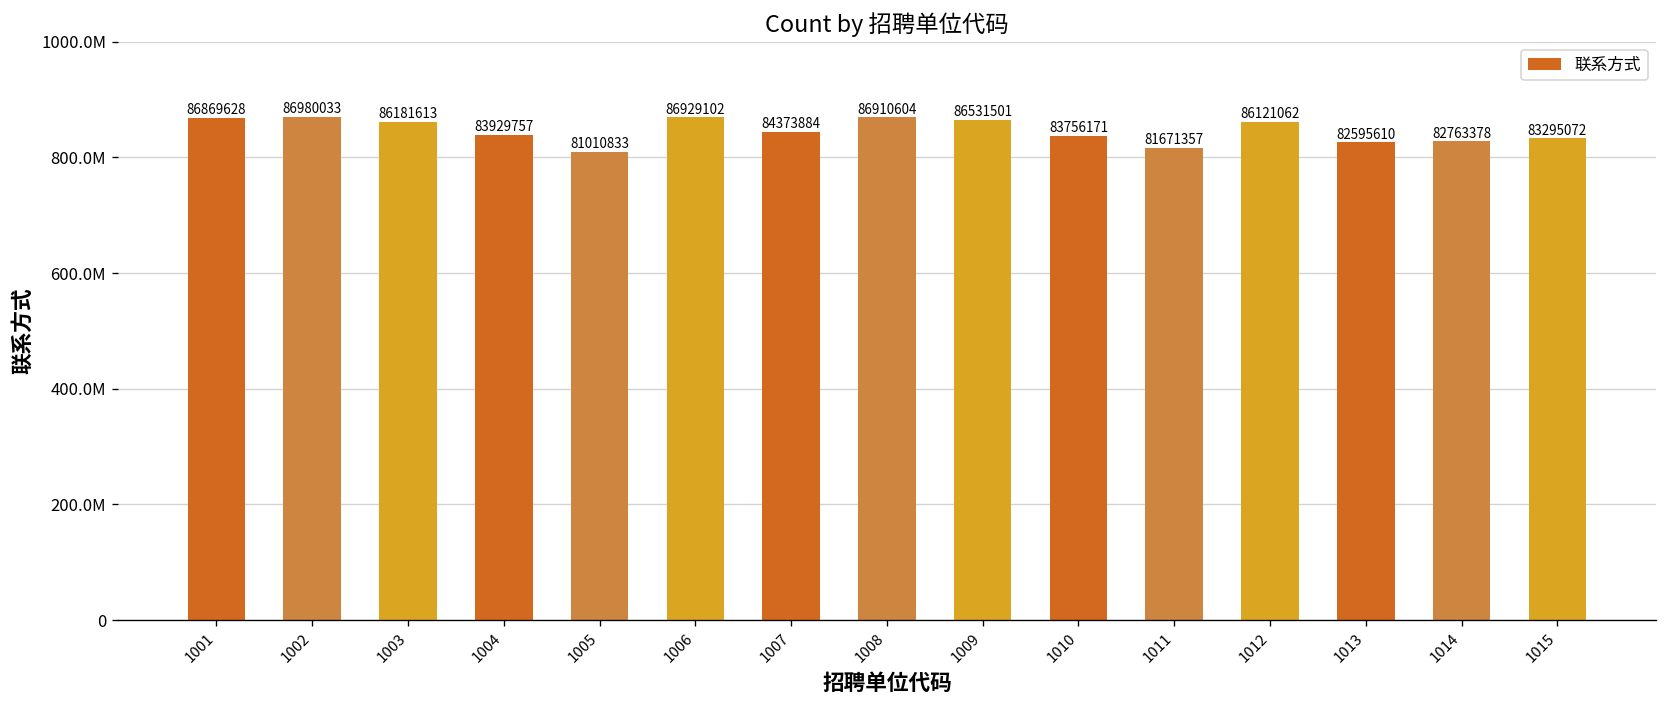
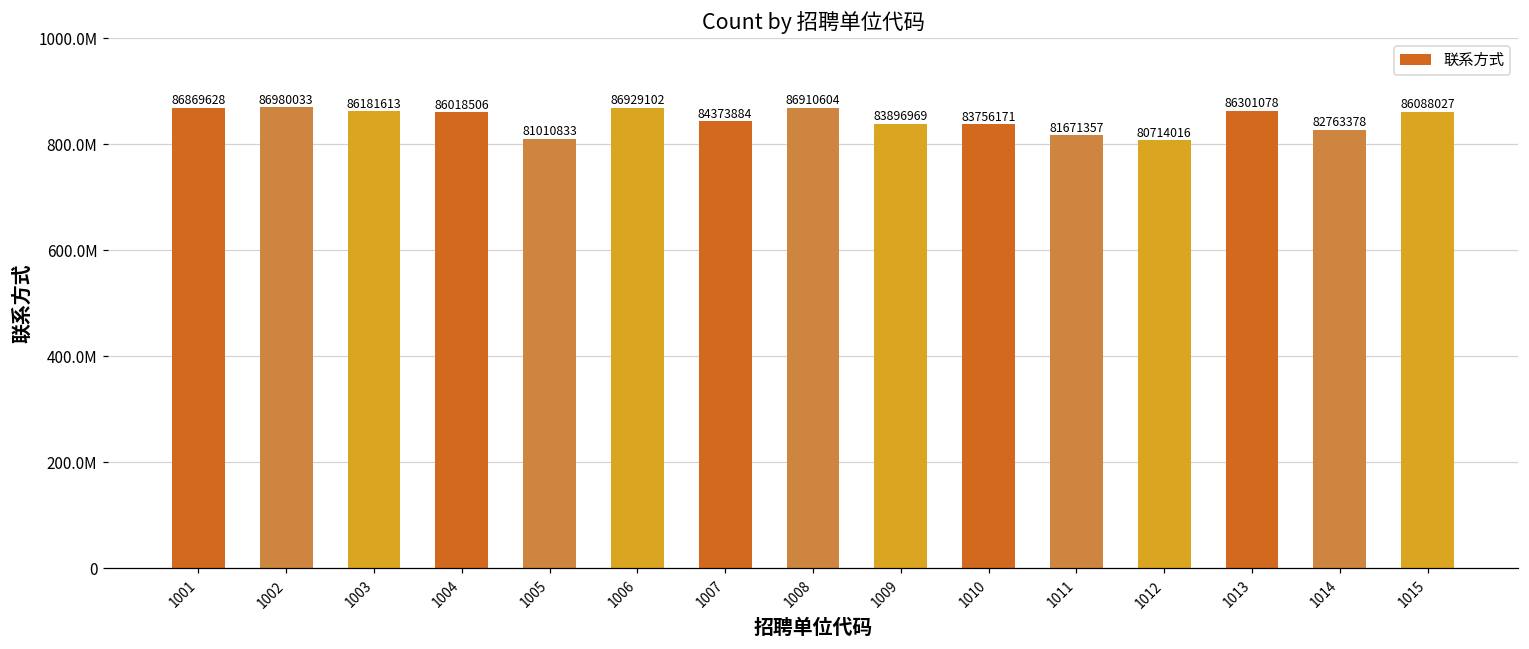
1004: 83929757 -> 86018506
1009: 86531501 -> 83896969
1012: 86121062 -> 80714016
1013: 82595610 -> 86301078
1015: 83295072 -> 86088027
